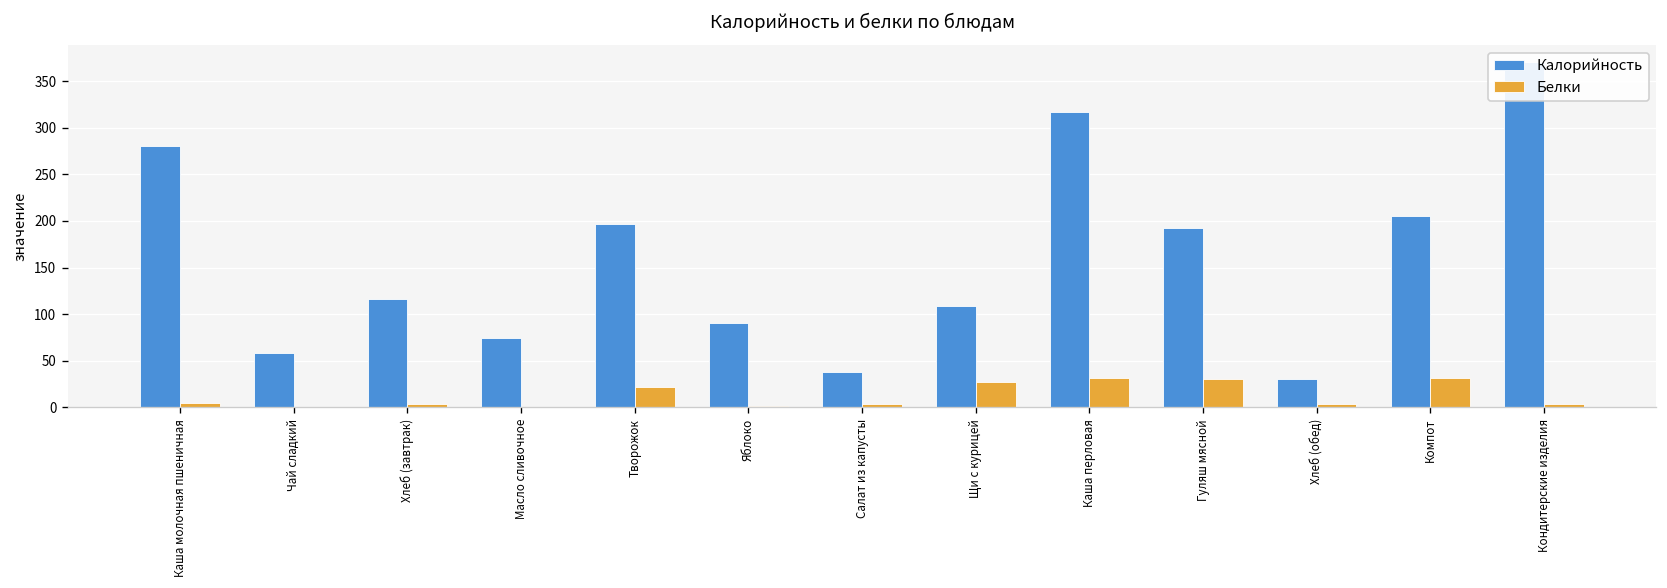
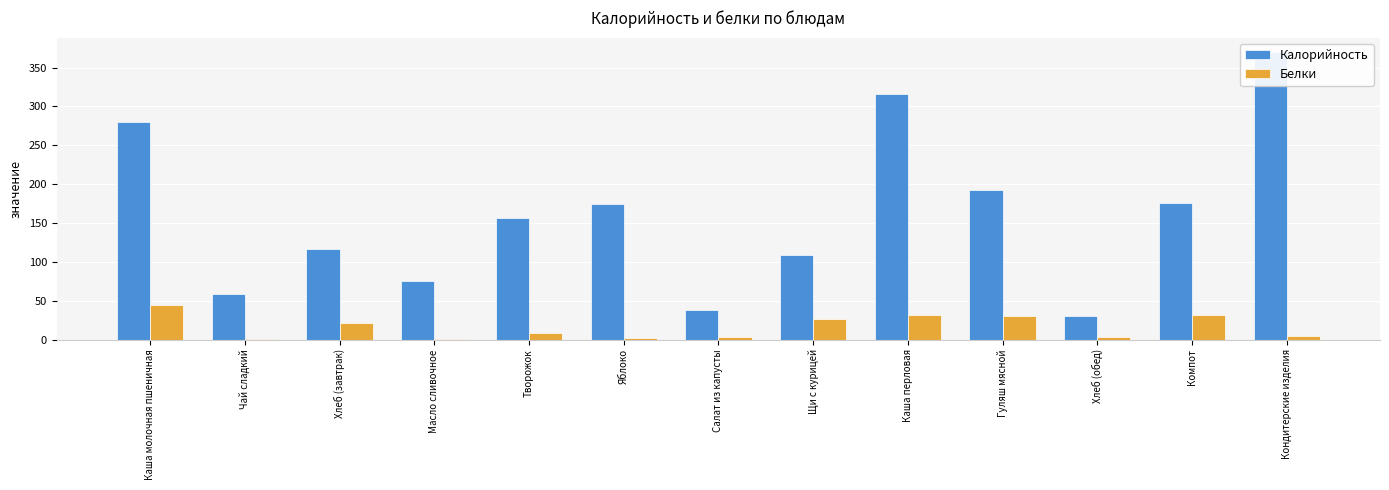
Белки, Каша молочная пшеничная: 0 -> 40
Белки, Хлеб (завтрак): 0 -> 20
Калорийность, Творожок: 200 -> 160
Белки, Творожок: 20 -> 10
Калорийность, Яблоко: 90 -> 170
Калорийность, Компот: 210 -> 180
